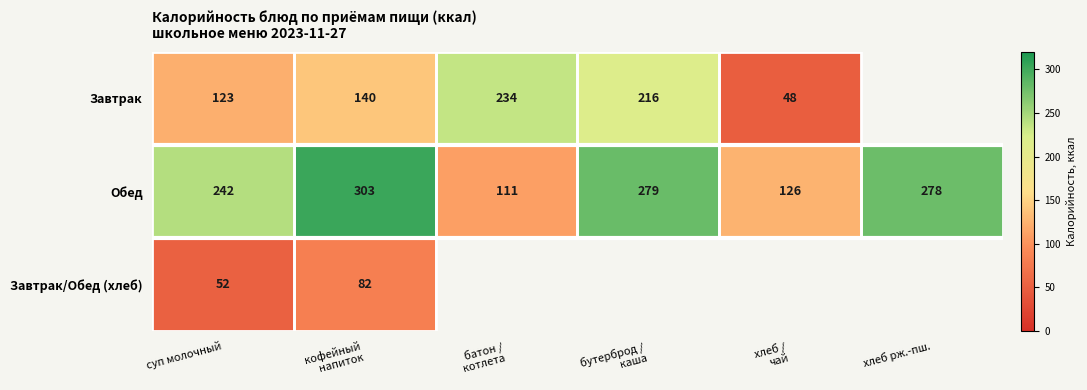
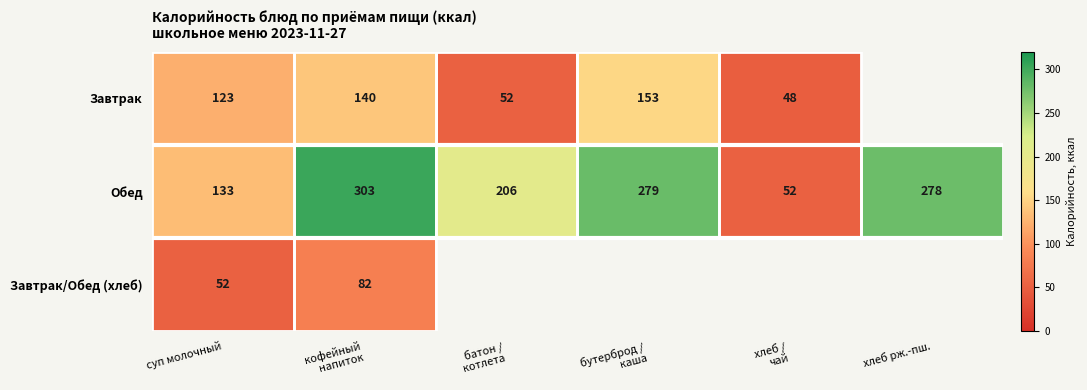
Завтрак, батон / котлета: 234 -> 52
Завтрак, бутерброд / каша: 216 -> 153
Обед, суп молочный: 242 -> 133
Обед, батон / котлета: 111 -> 206
Обед, хлеб / чай: 126 -> 52
